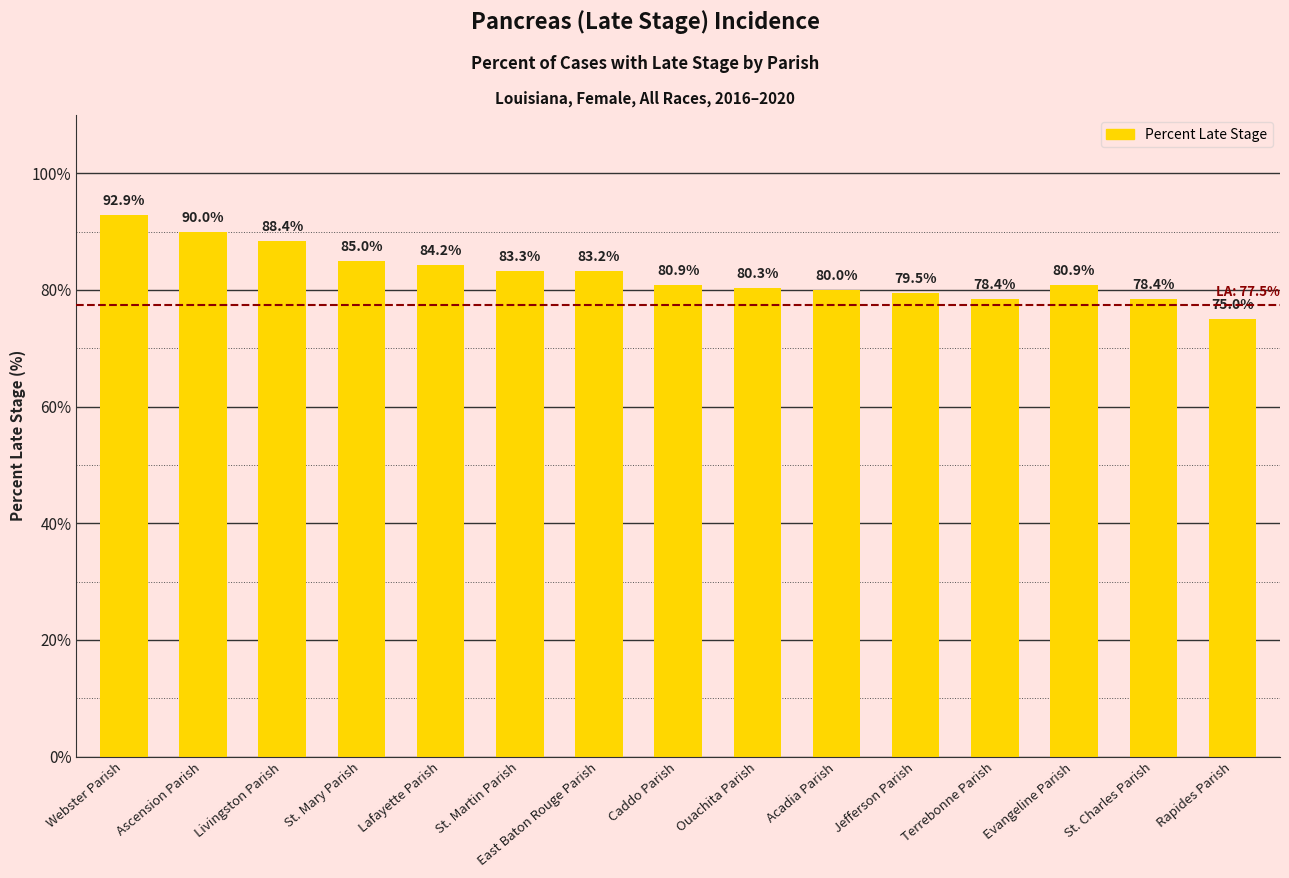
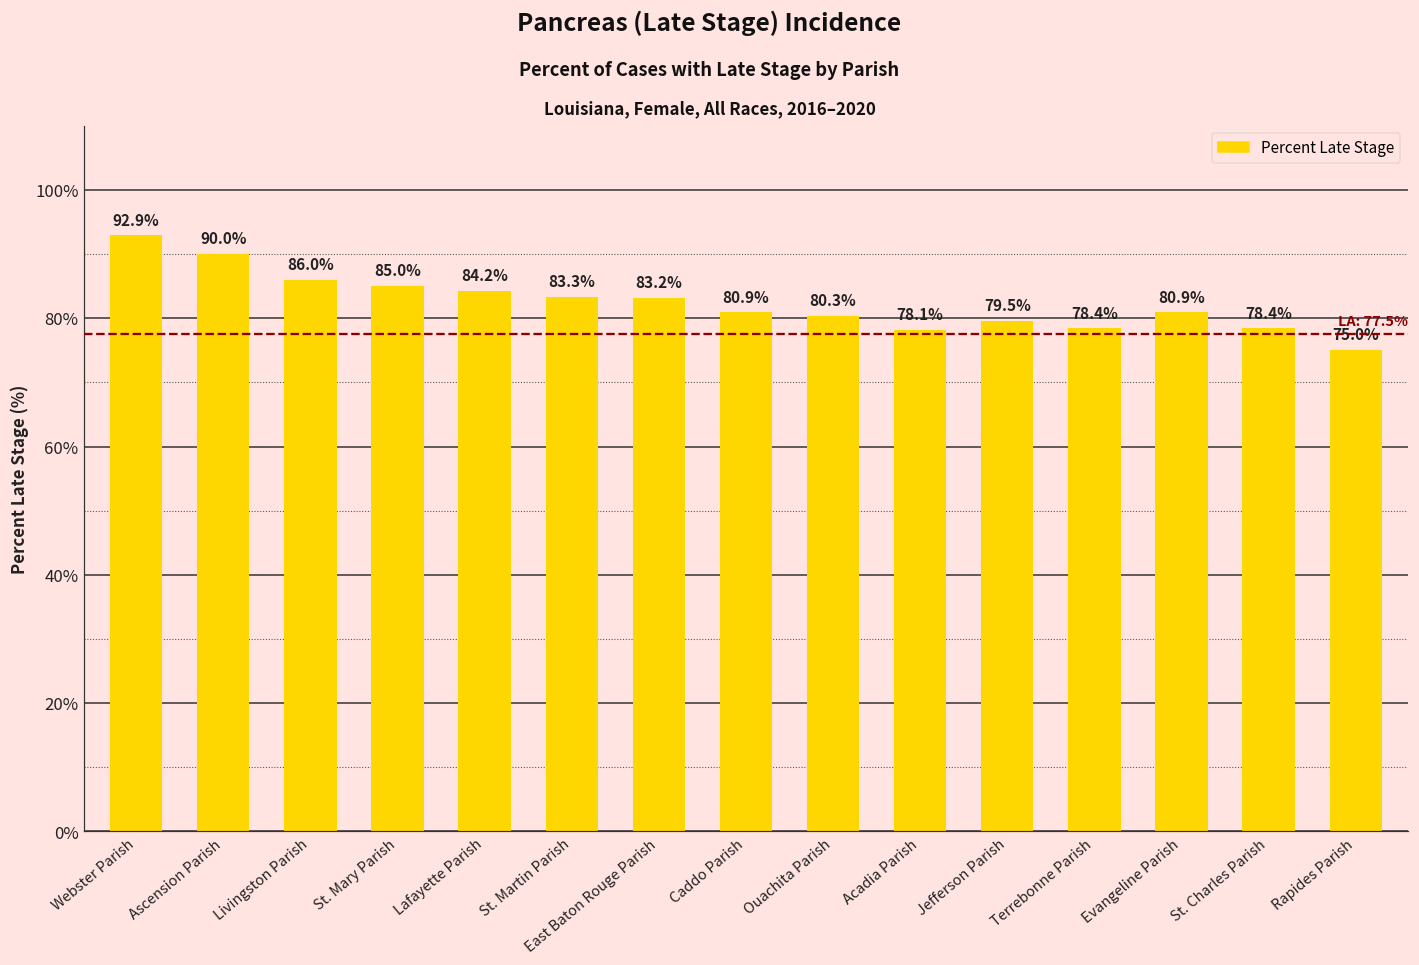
Livingston Parish: 88.4% -> 86.0%
Acadia Parish: 80.0% -> 78.1%
